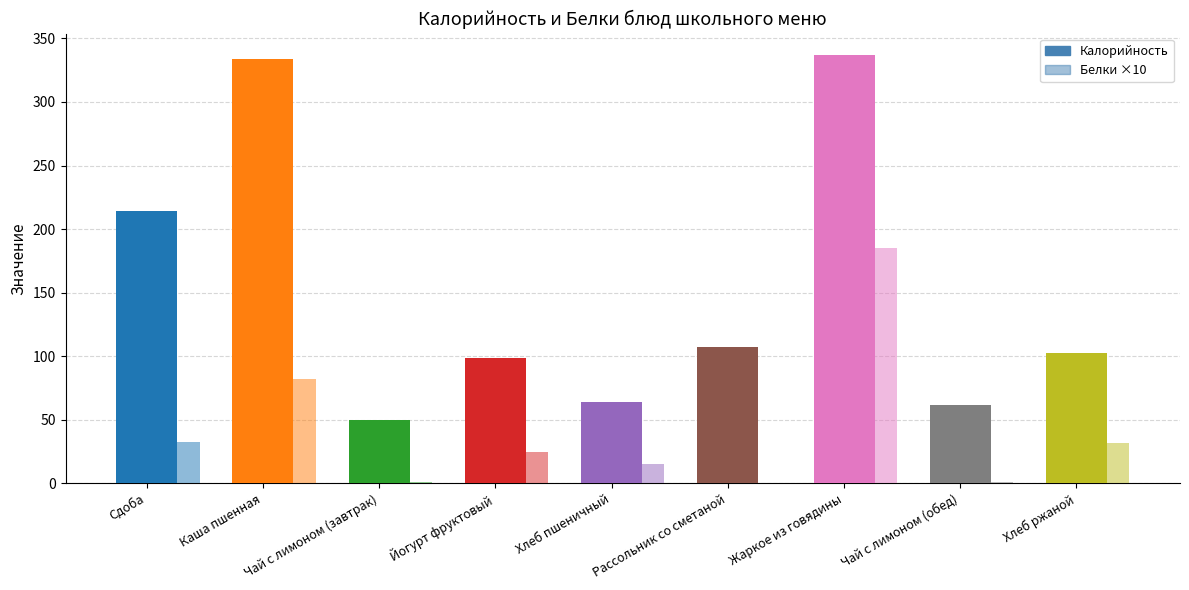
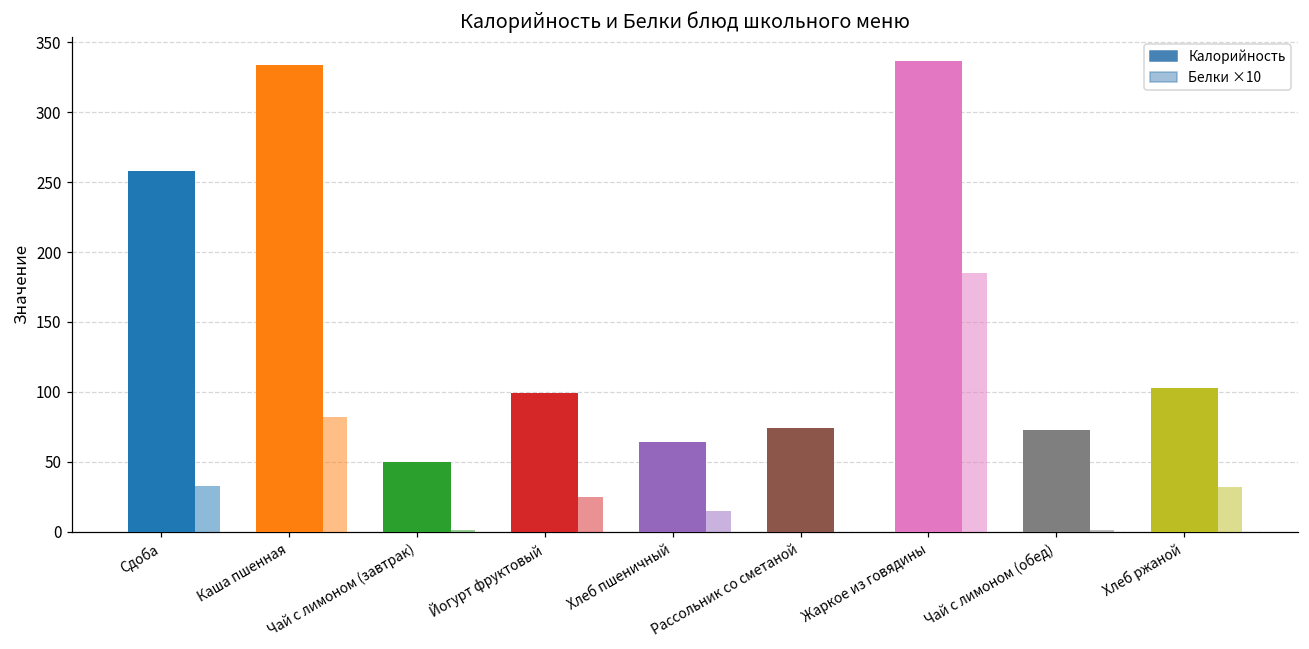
Сдоба: 214 -> 258
Рассольник со сметаной: 107 -> 74
Чай с лимоном (обед): 62 -> 73
